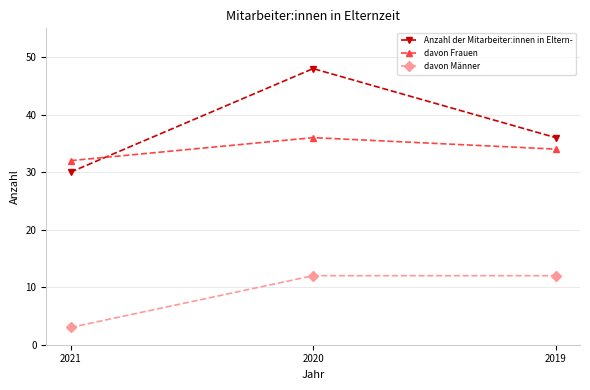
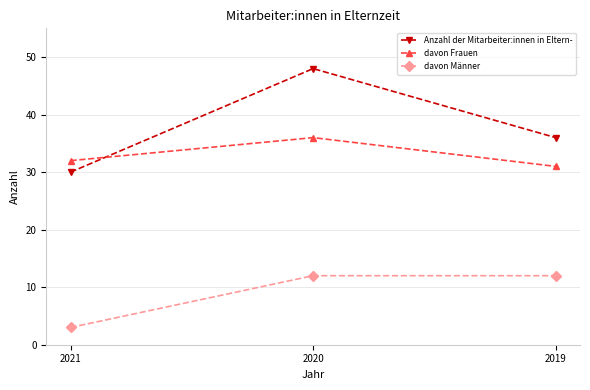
davon Frauen, 2019: 34 -> 31
